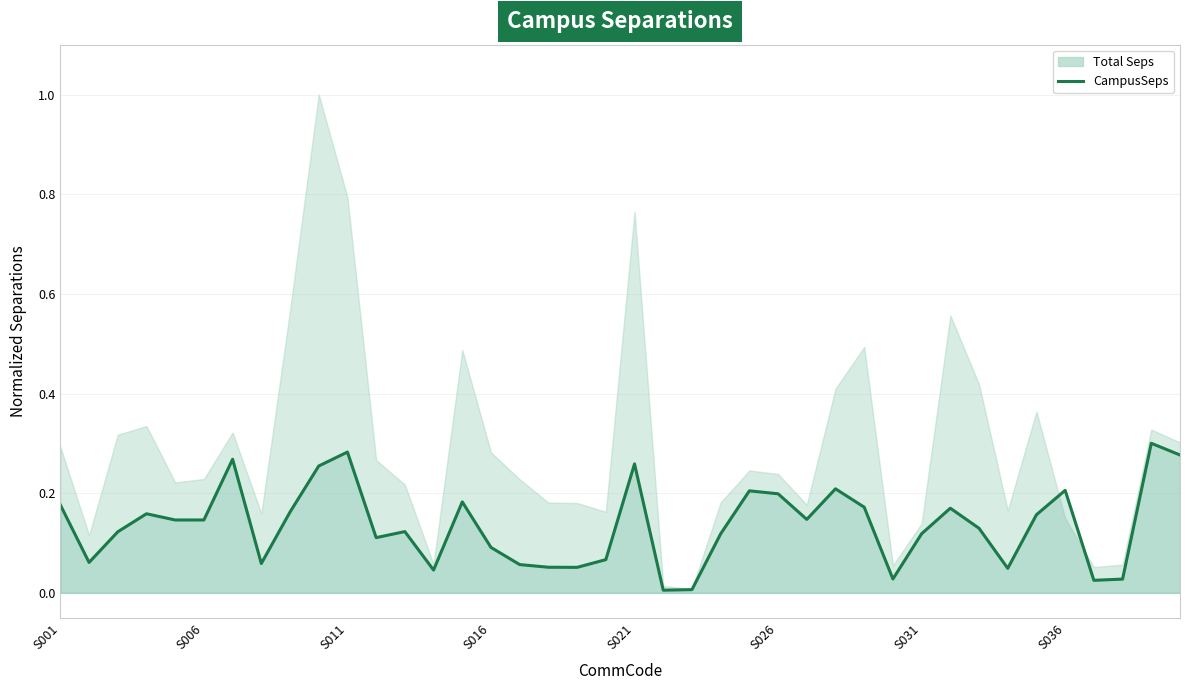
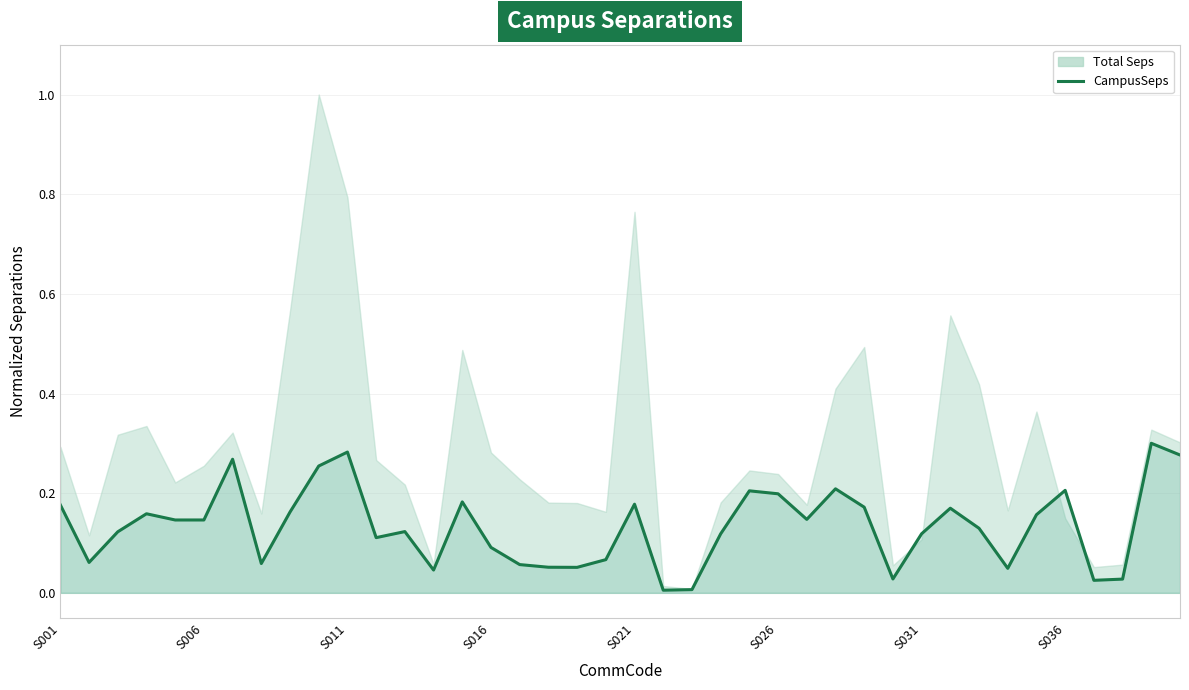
Total Seps, S006: 0.23 -> 0.26
CampusSeps, S021: 0.26 -> 0.18
Total Seps, S031: 0.14 -> 0.11
